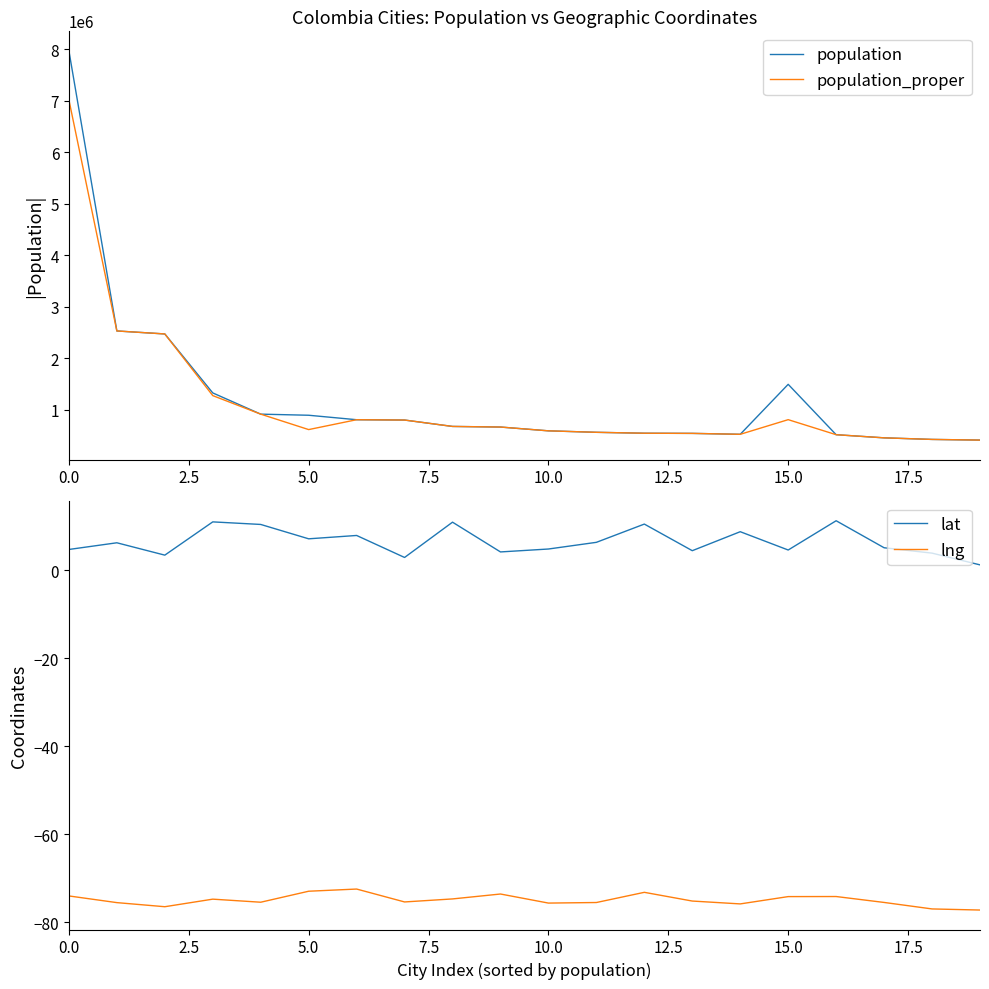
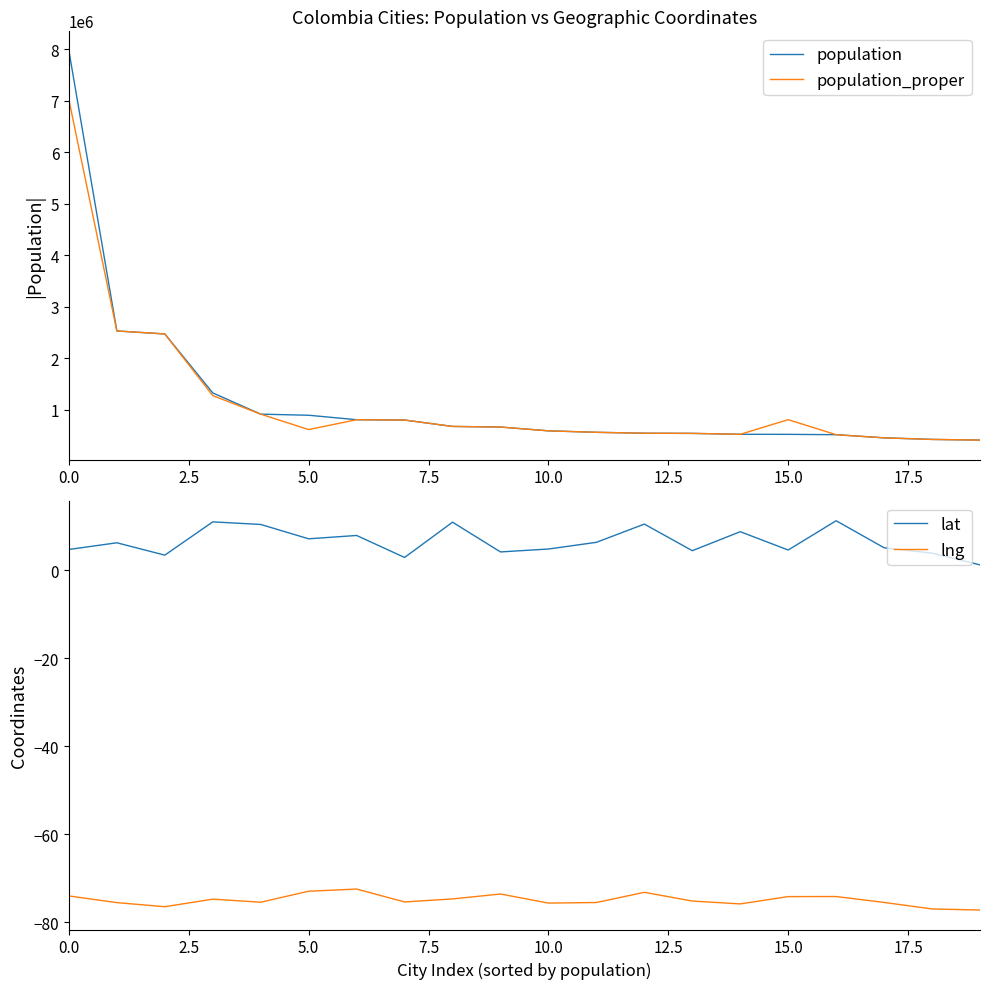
Colombia Cities: Population vs Geographic Coordinates, population, 15.0: 1500000 -> 500000
